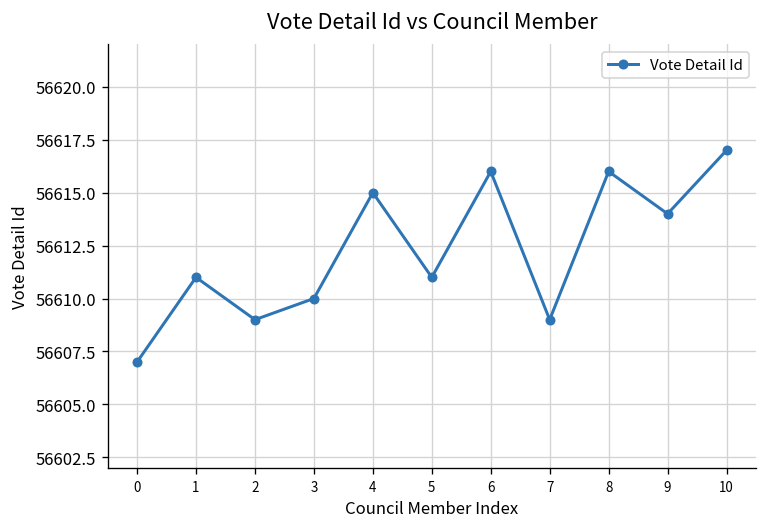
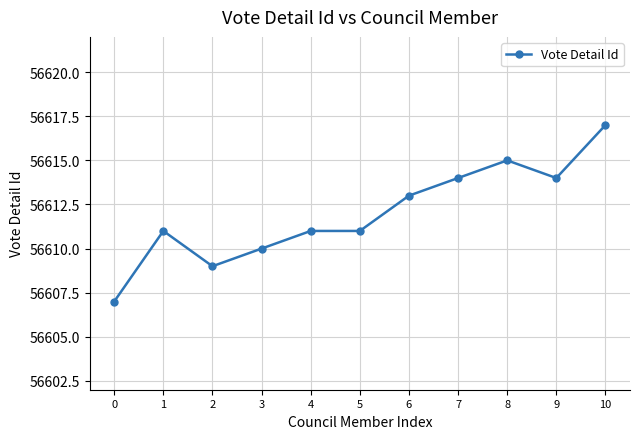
4: 56615 -> 56611
6: 56616 -> 56613
7: 56609 -> 56614
8: 56616 -> 56615
